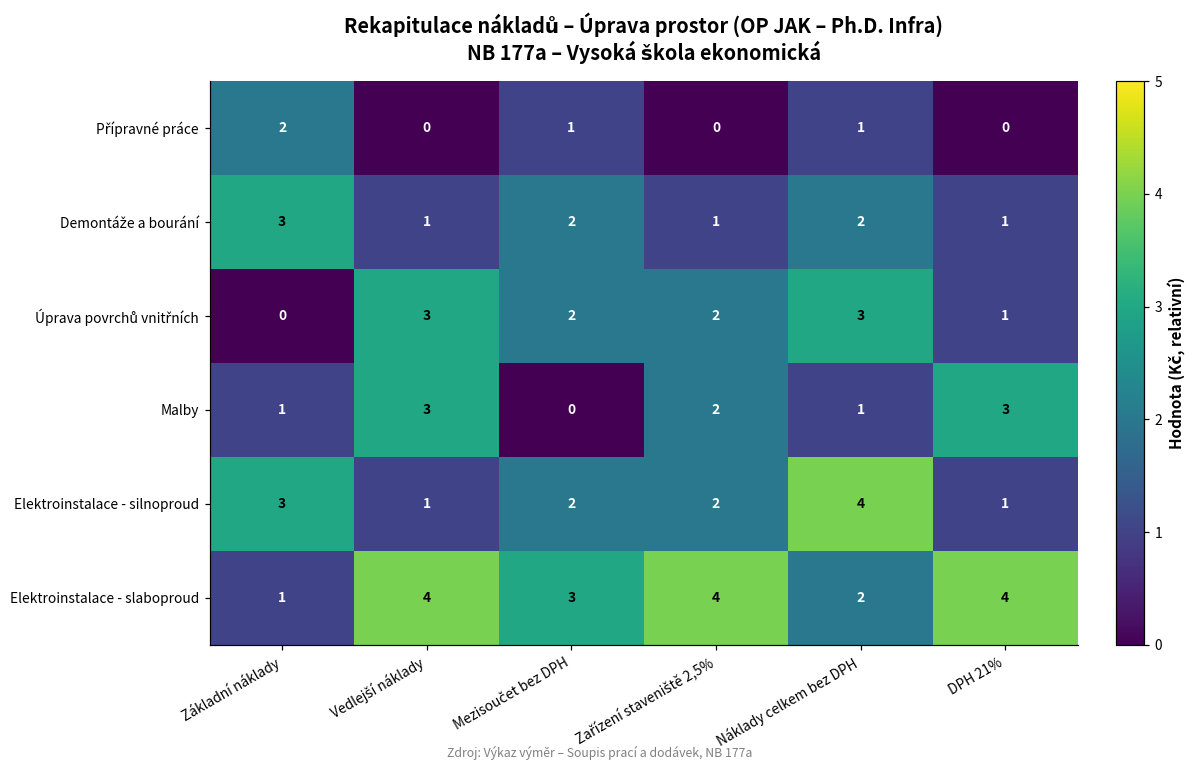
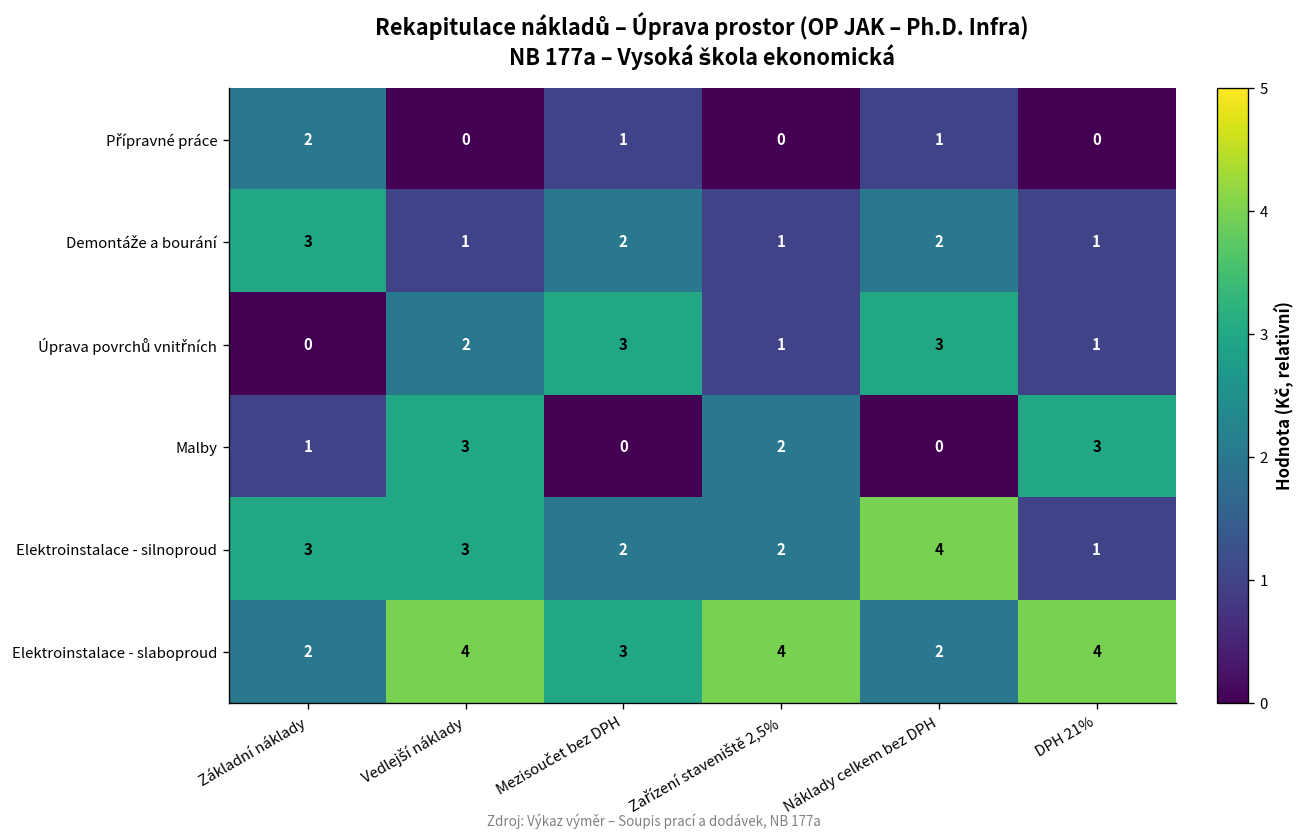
Úprava povrchů vnitřních, Vedlejší náklady: 3 -> 2
Úprava povrchů vnitřních, Mezisoučet bez DPH: 2 -> 3
Úprava povrchů vnitřních, Zařízení staveniště 2,5%: 2 -> 1
Malby, Náklady celkem bez DPH: 1 -> 0
Elektroinstalace - silnoproud, Vedlejší náklady: 1 -> 3
Elektroinstalace - slaboproud, Základní náklady: 1 -> 2
